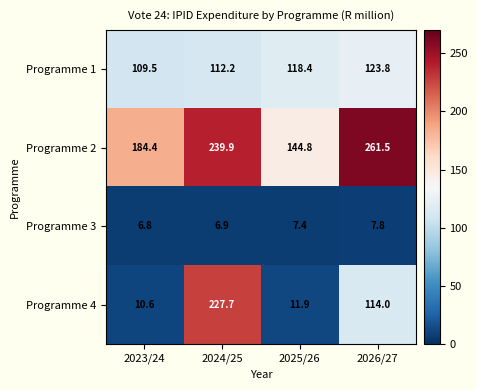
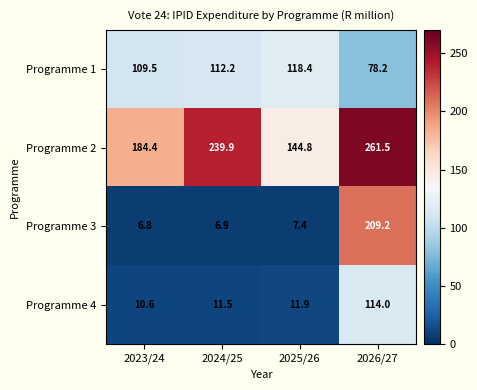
Programme 1, 2026/27: 123.8 -> 78.2
Programme 3, 2026/27: 7.8 -> 209.2
Programme 4, 2024/25: 227.7 -> 11.5
